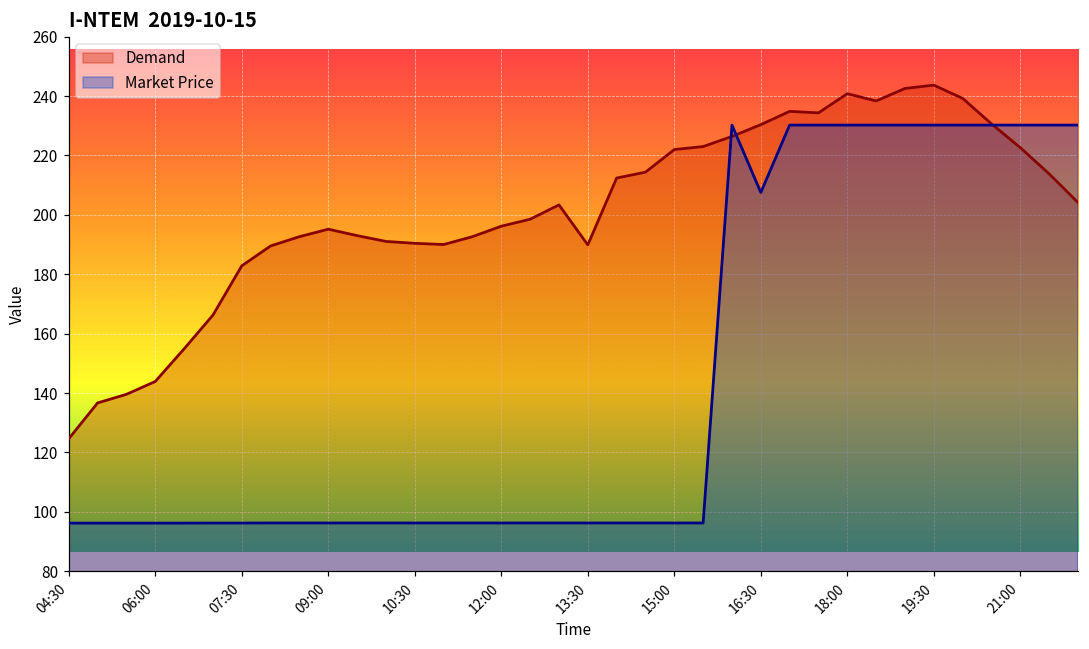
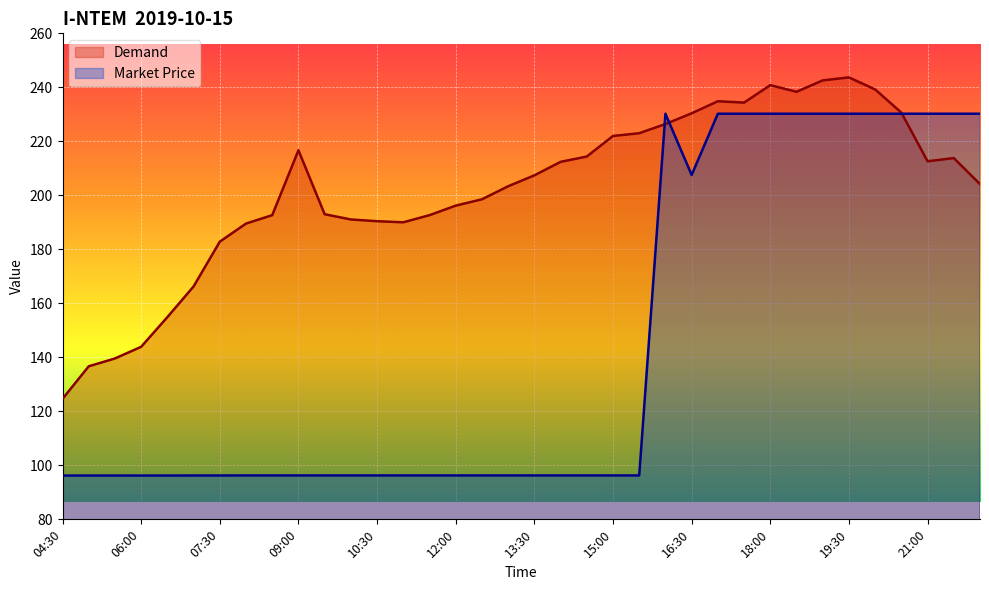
Demand, 09:00: 195 -> 217
Demand, 13:30: 190 -> 207
Demand, 21:00: 223 -> 213
